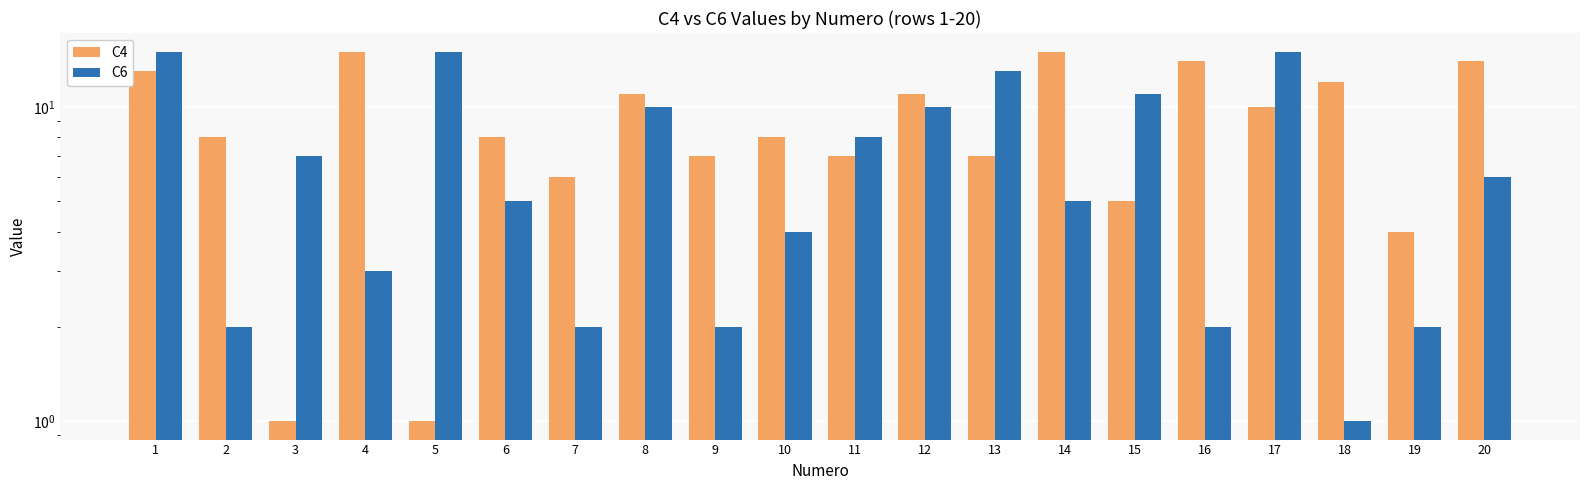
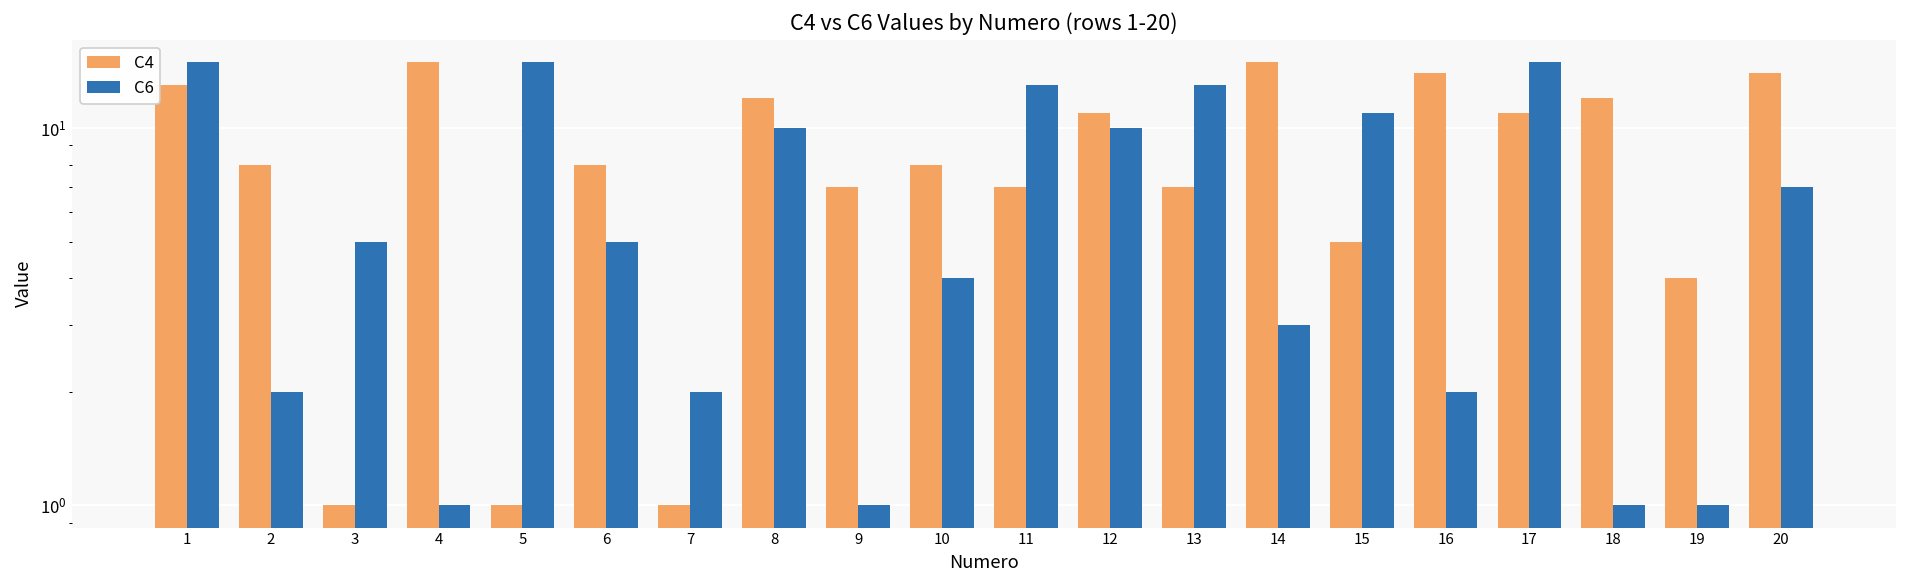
C6, 3: 7 -> 5
C6, 4: 3 -> 1
C4, 7: 6 -> 1
C4, 8: 11 -> 12
C6, 9: 2 -> 1
C6, 11: 8 -> 13
C6, 14: 5 -> 3
C4, 17: 10 -> 11
C6, 19: 2 -> 1
C6, 20: 6 -> 7
